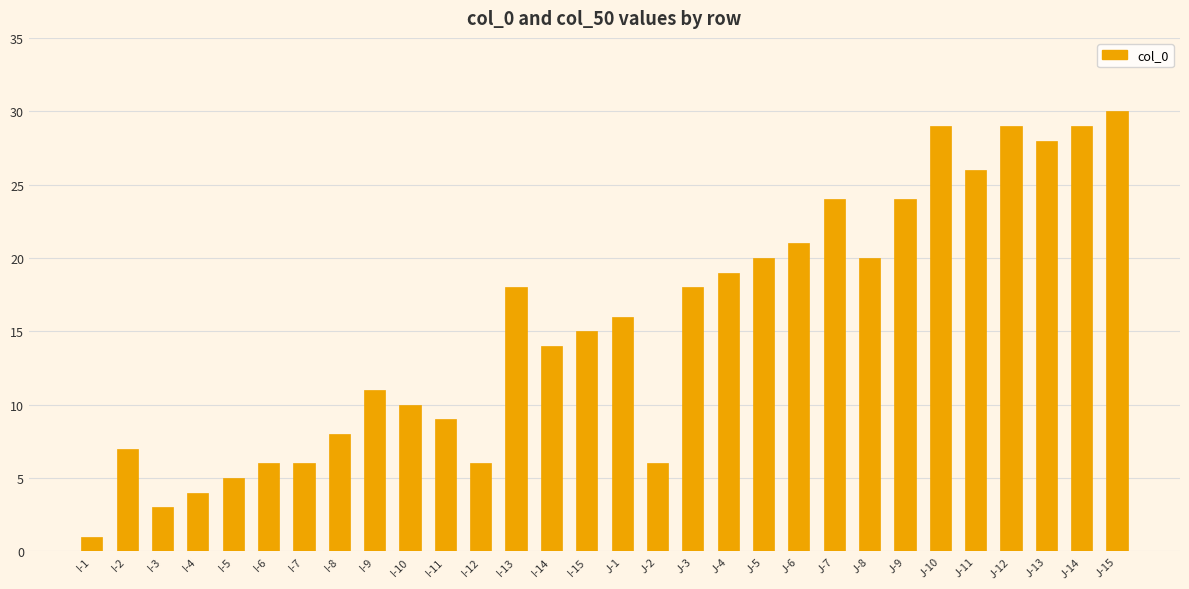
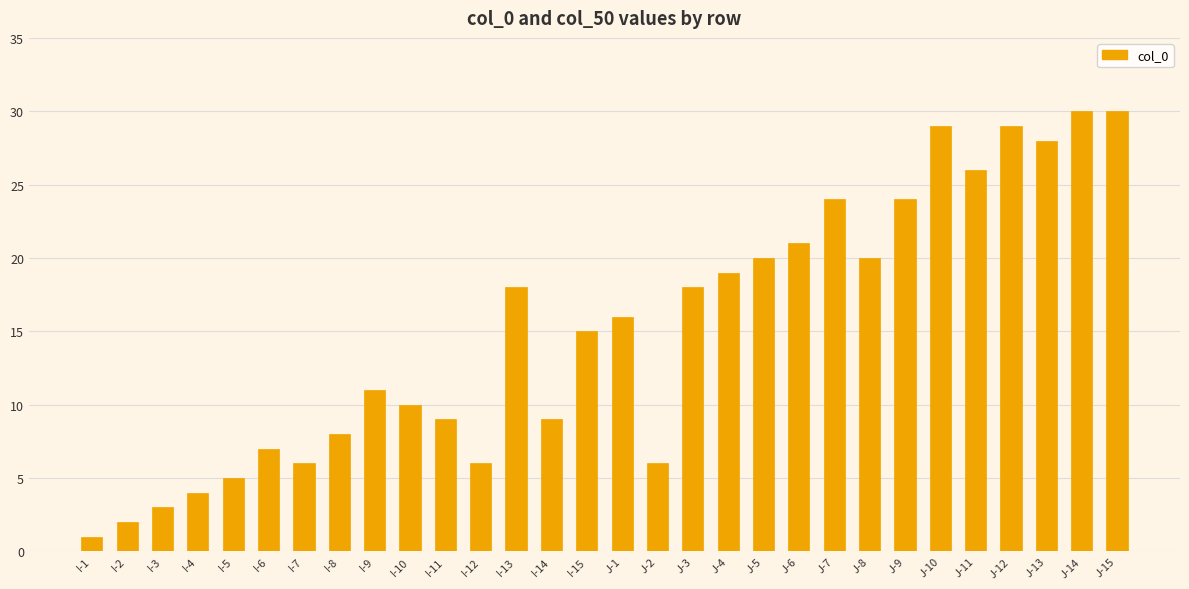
I-2: 7 -> 2
I-6: 6 -> 7
I-14: 14 -> 9
J-14: 29 -> 30
